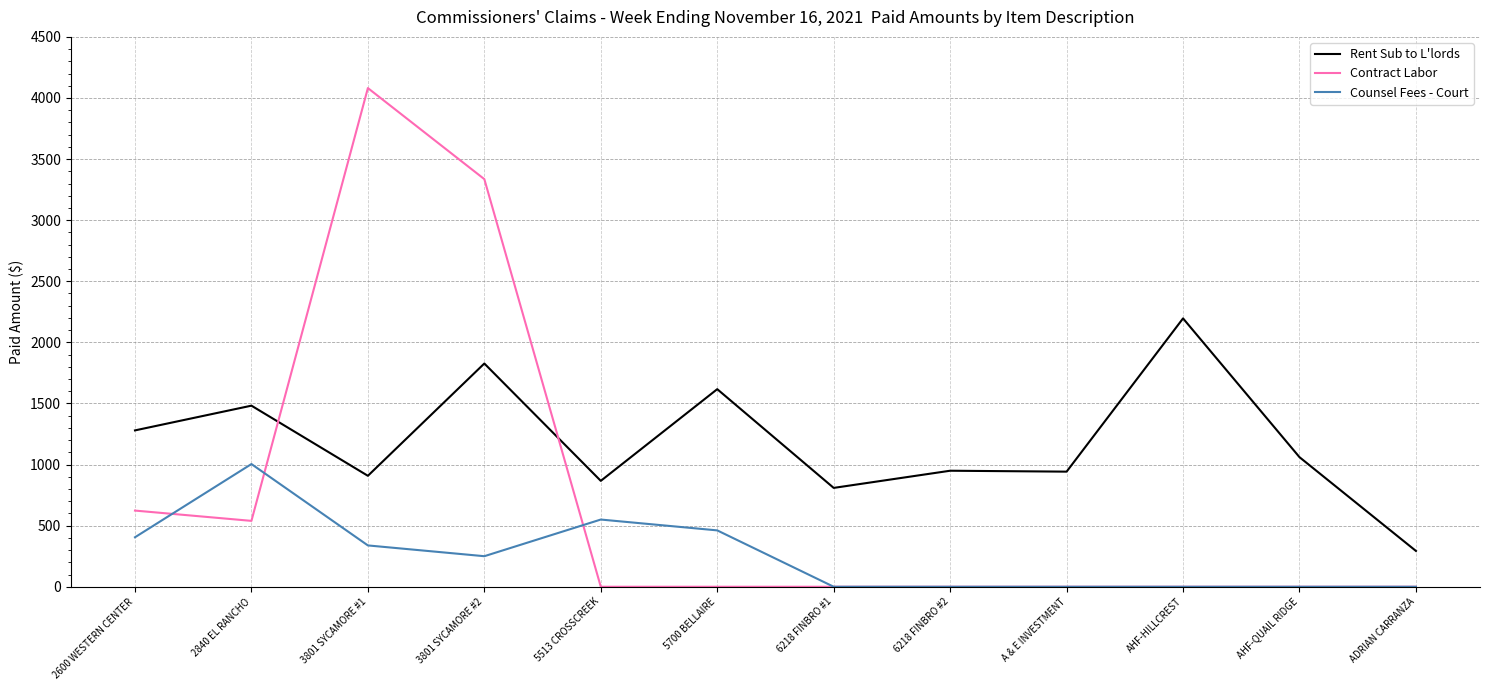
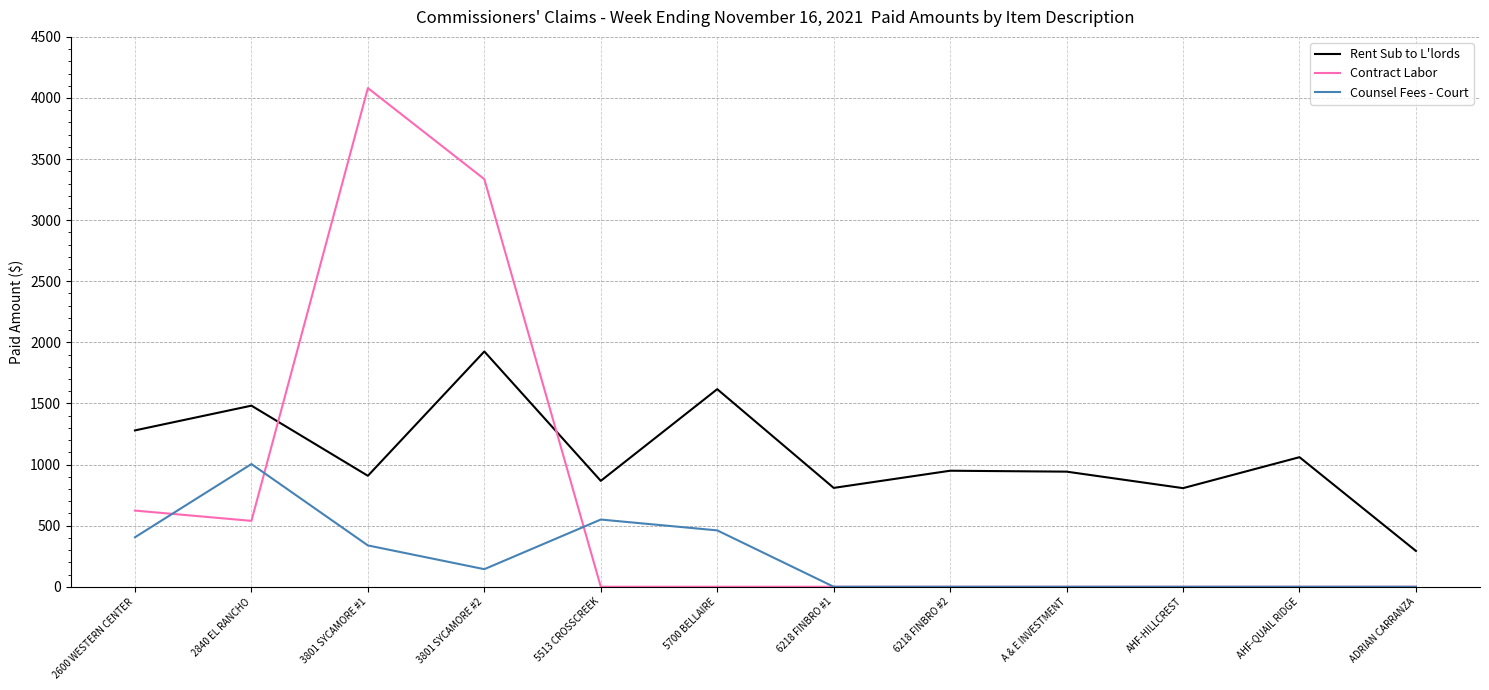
Rent Sub to L'lords, 3801 SYCAMORE #2: 1830 -> 1930
Counsel Fees - Court, 3801 SYCAMORE #2: 250 -> 140
Rent Sub to L'lords, AHF-HILLCREST: 2200 -> 810
